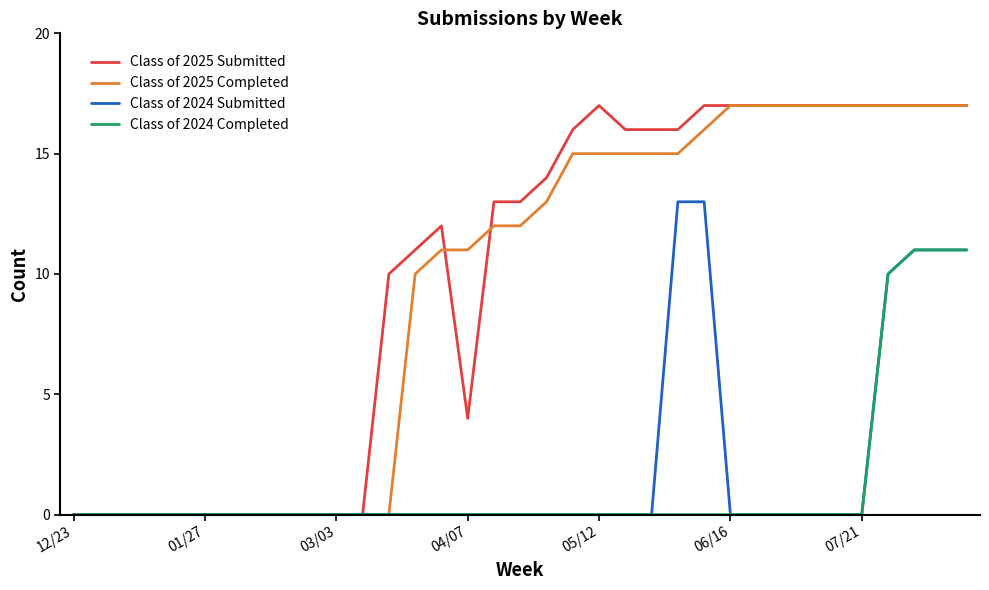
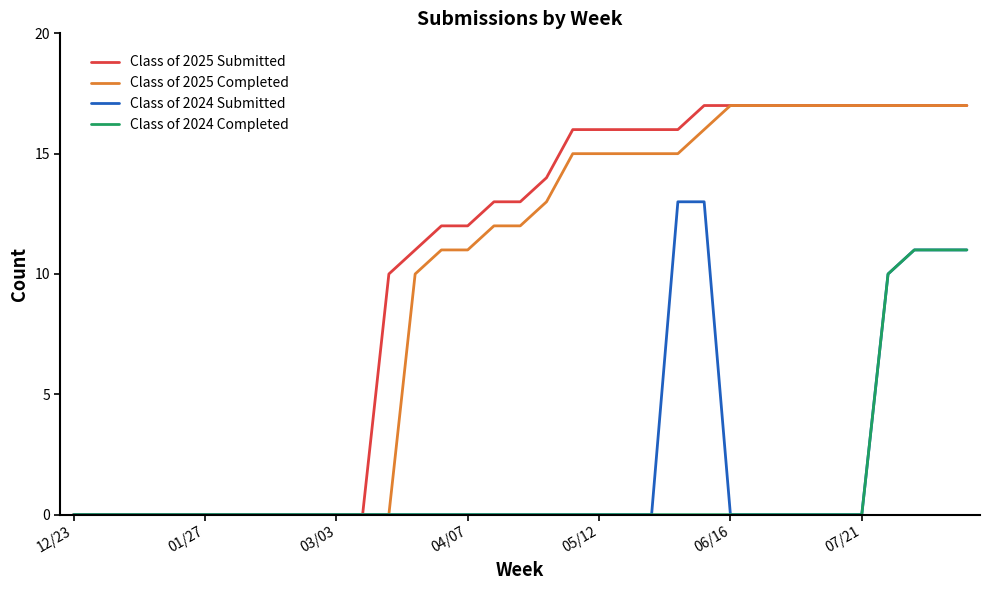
Class of 2025 Submitted, 04/07: 4 -> 12
Class of 2025 Submitted, 05/12: 17 -> 16
